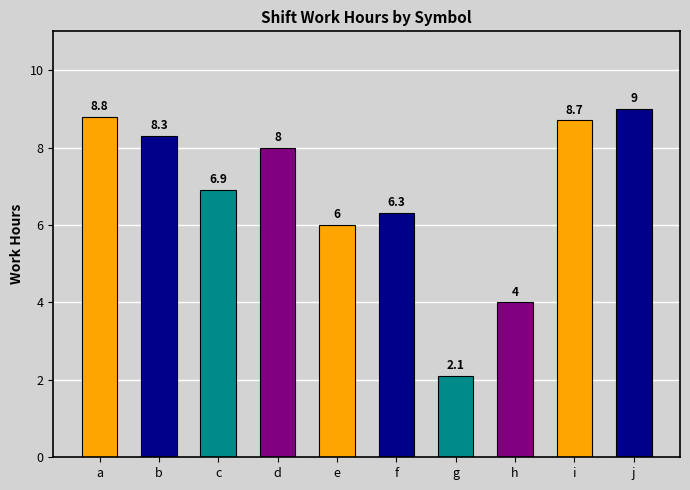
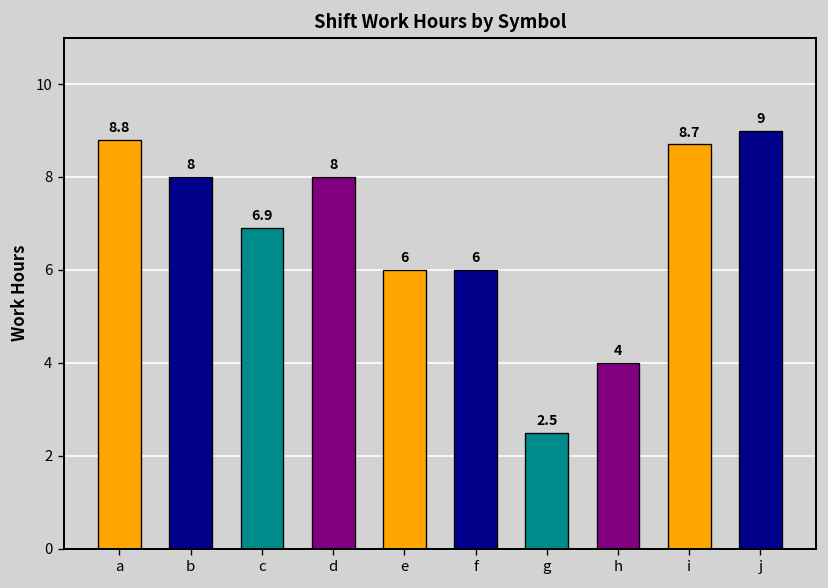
b: 8.3 -> 8
f: 6.3 -> 6
g: 2.1 -> 2.5
